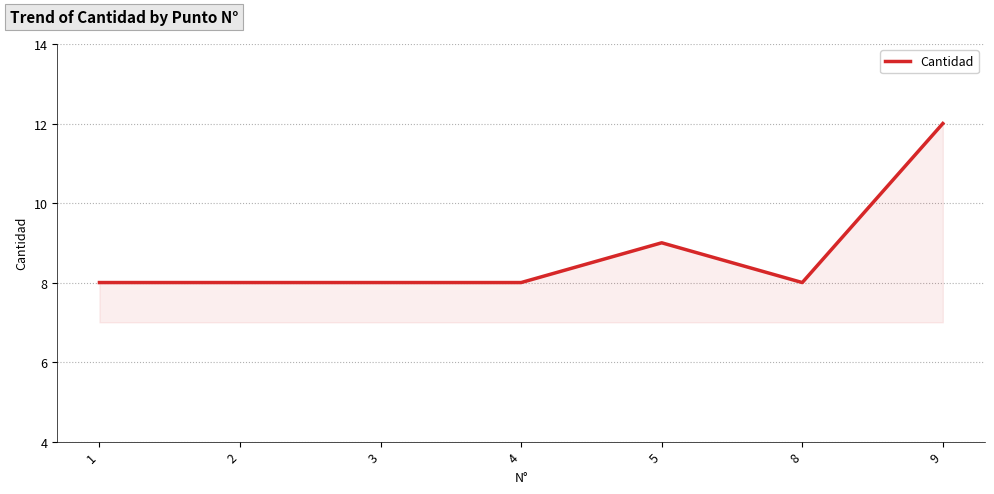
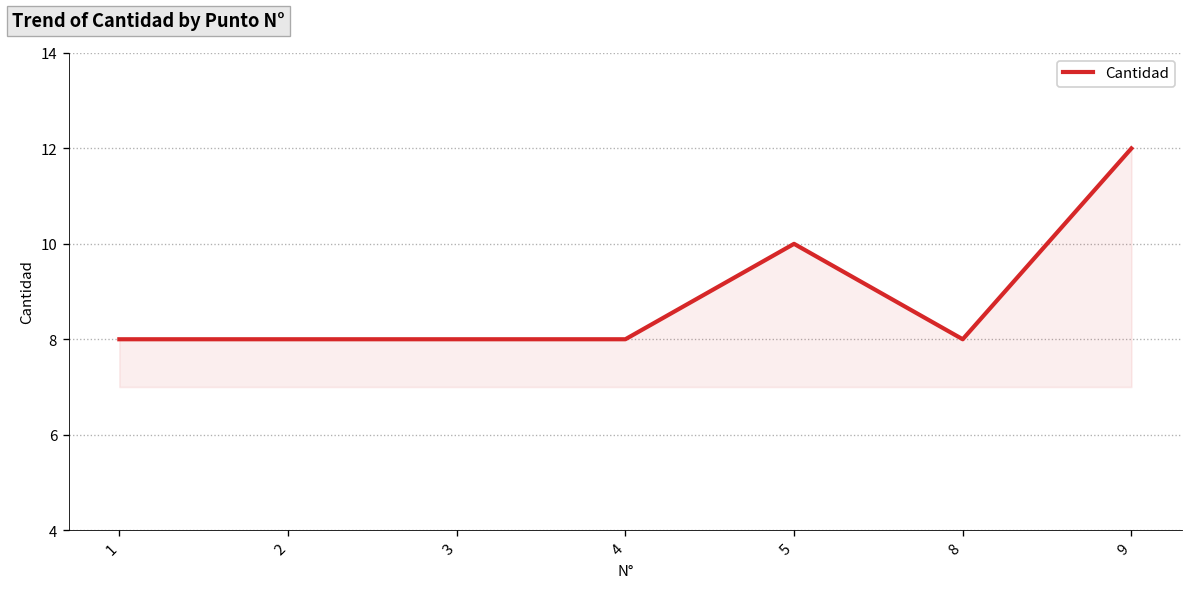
5: 9 -> 10
